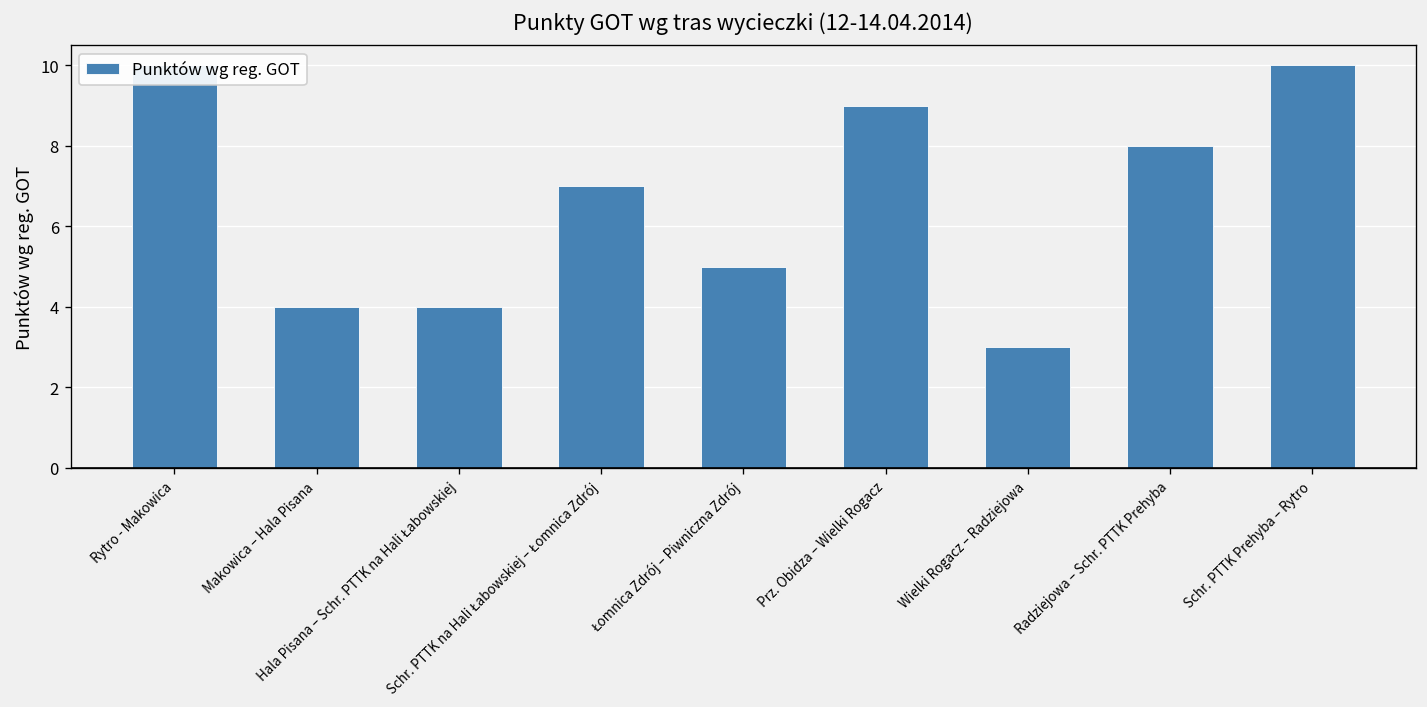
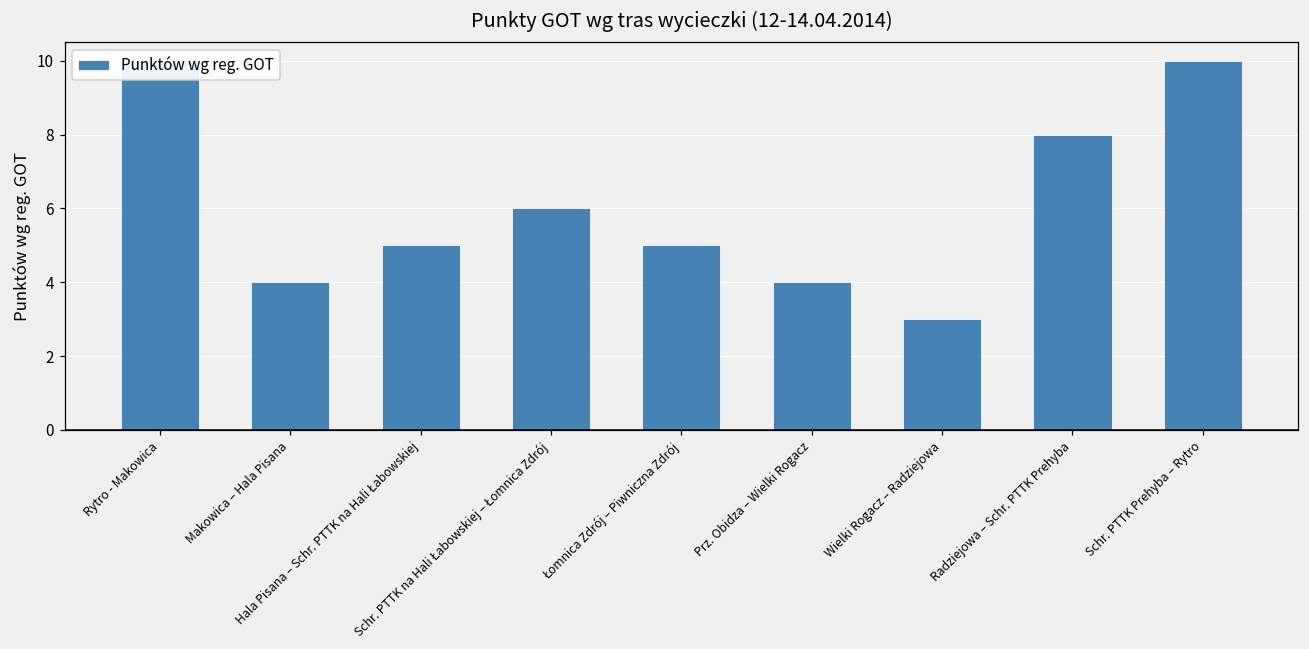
Hala Pisana – Schr. PTTK na Hali Łabowskiej: 4 -> 5
Schr. PTTK na Hali Łabowskiej – Łomnica Zdrój: 7 -> 6
Prz. Obidza – Wielki Rogacz: 9 -> 4
